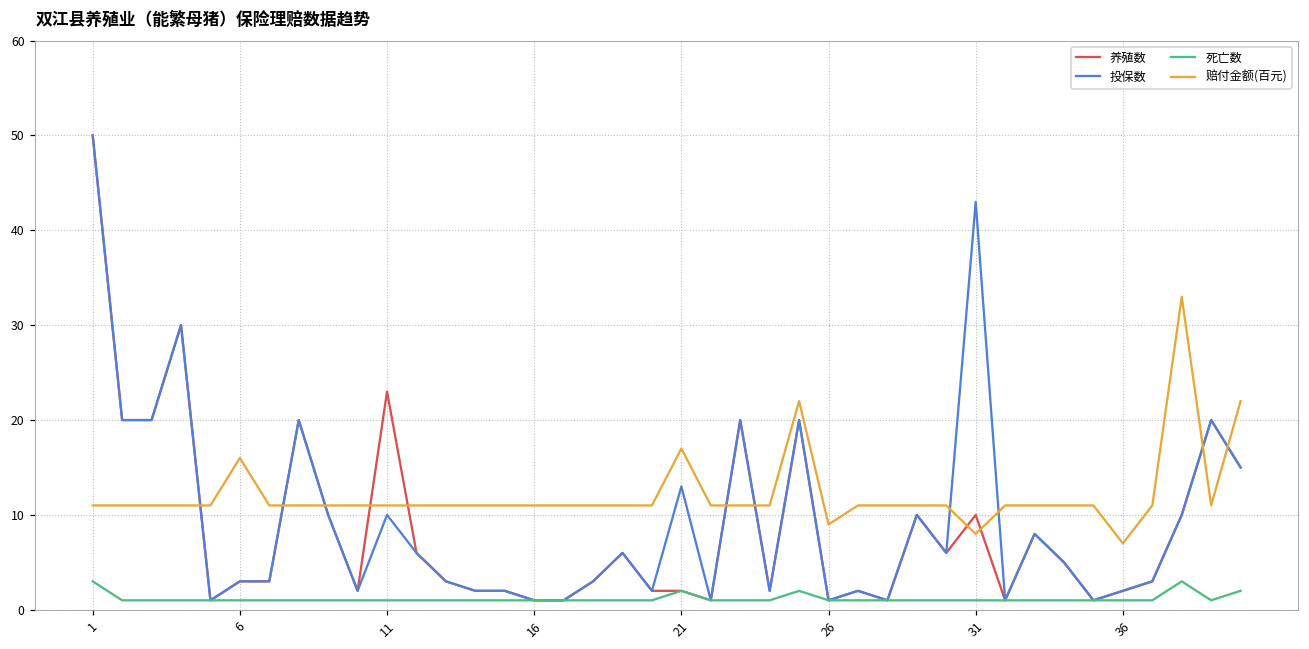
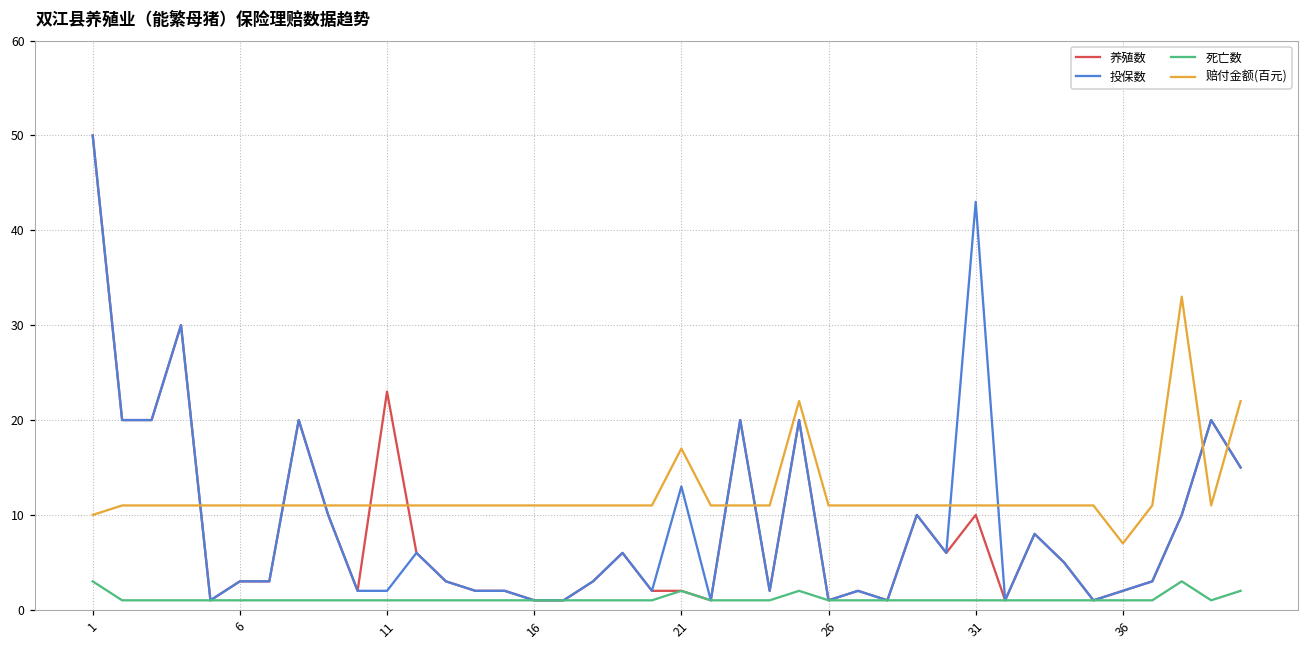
赔付金额(百元), 1: 11 -> 10
赔付金额(百元), 6: 16 -> 11
投保数, 11: 10 -> 2
赔付金额(百元), 26: 9 -> 11
赔付金额(百元), 31: 8 -> 11
